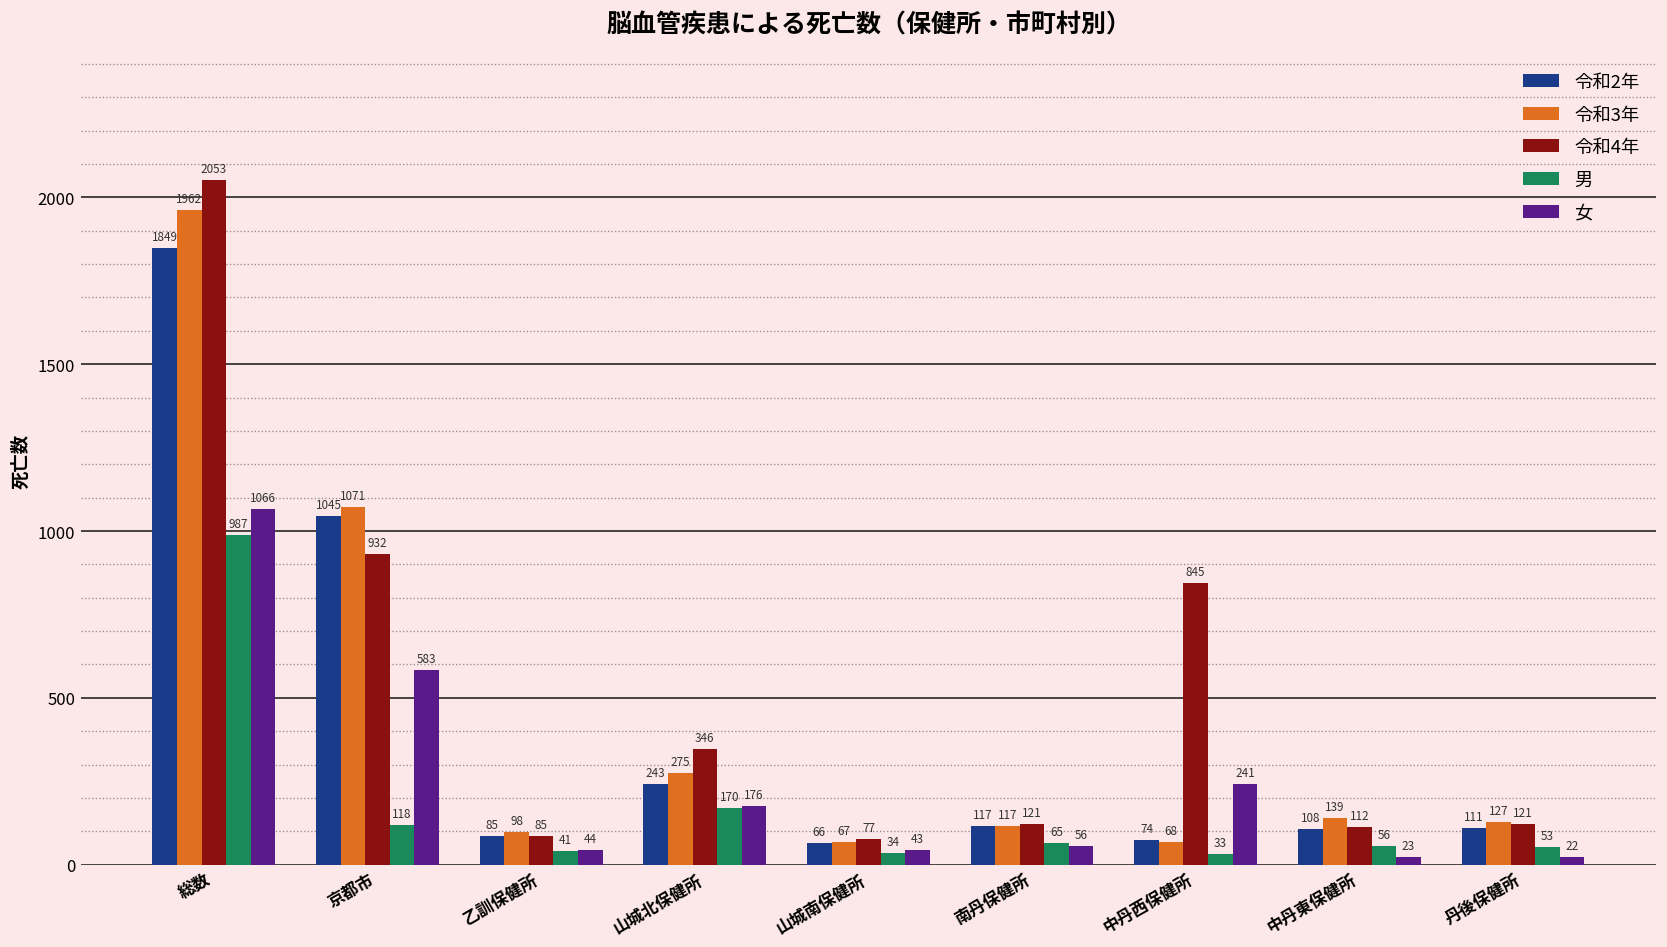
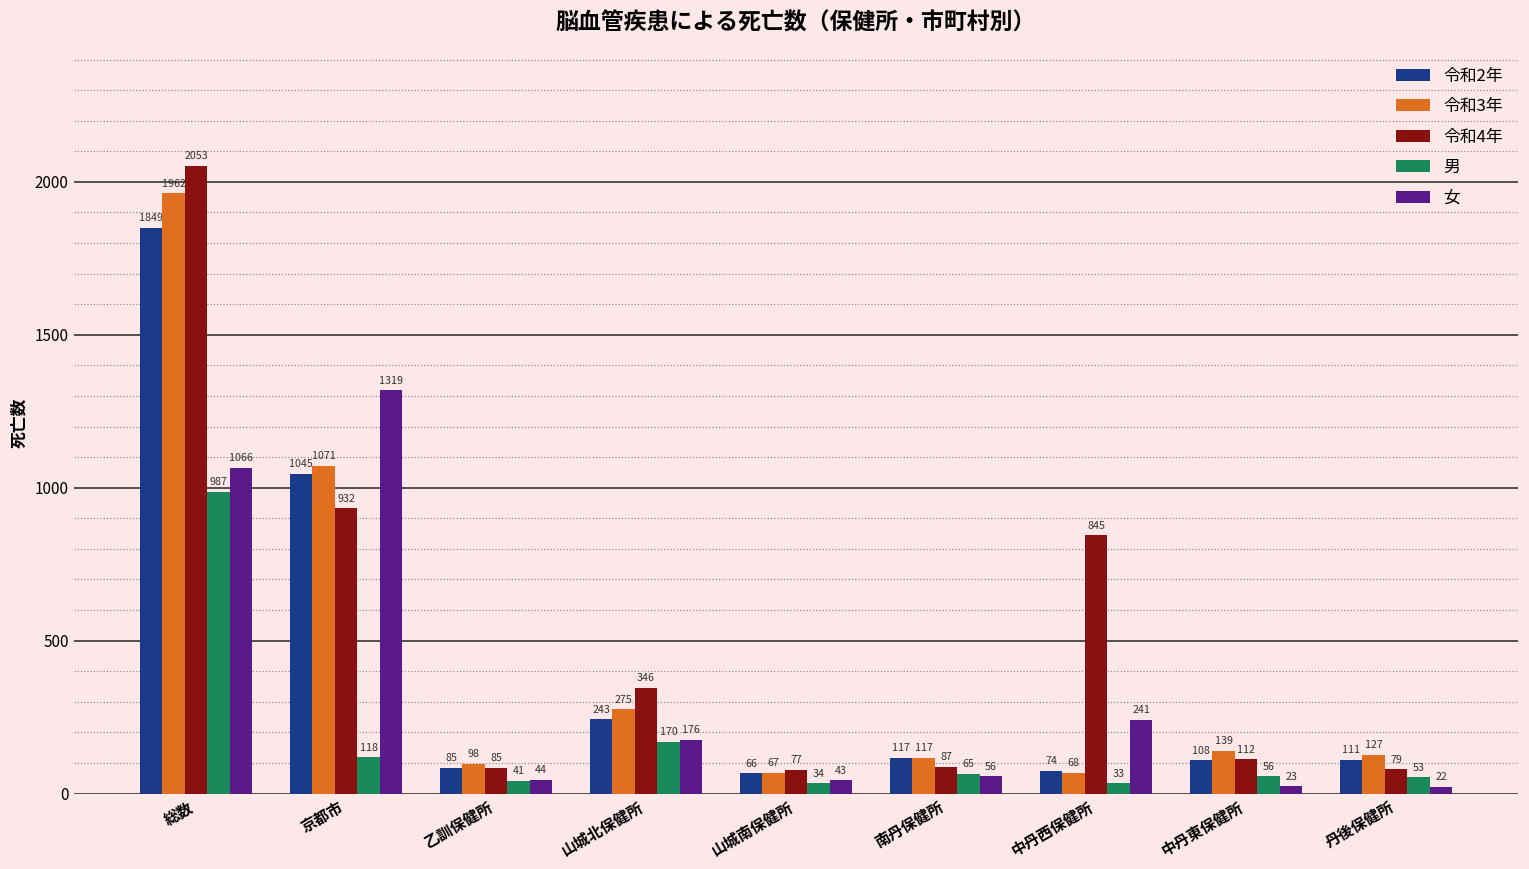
女, 京都市: 583 -> 1319
令和4年, 南丹保健所: 121 -> 87
令和4年, 丹後保健所: 121 -> 79
